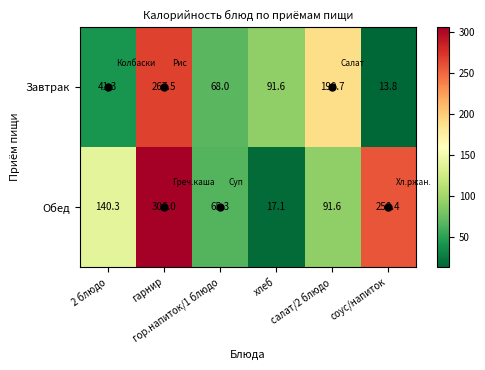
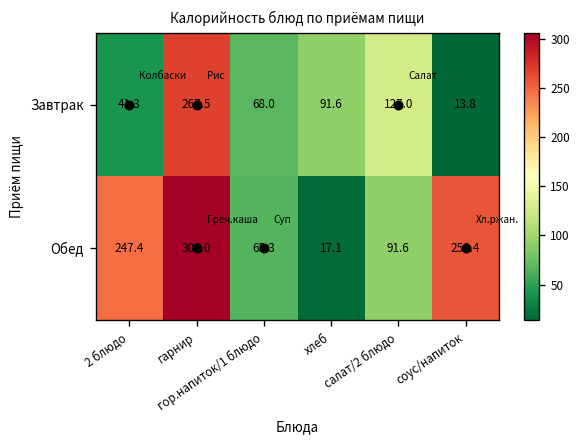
Завтрак, салат/2 блюдо: 190.7 -> 127.0
Обед, 2 блюдо: 140.3 -> 247.4
